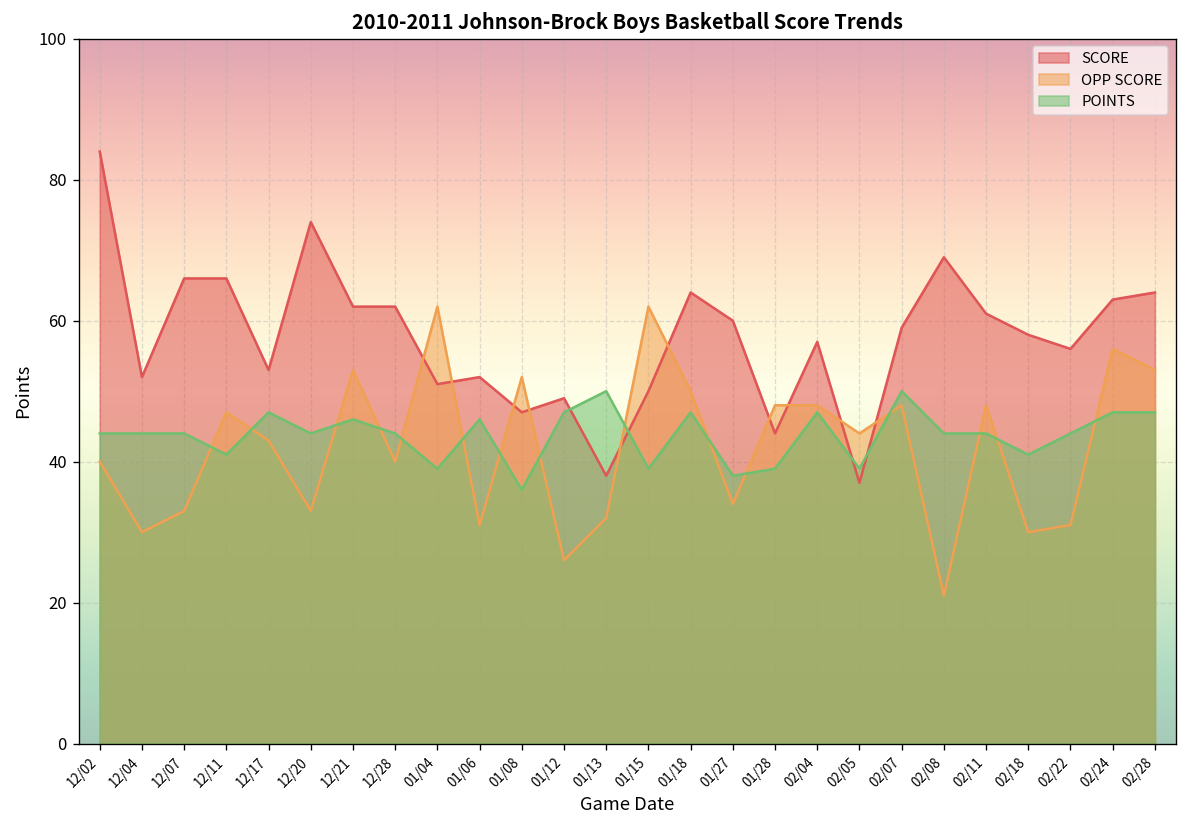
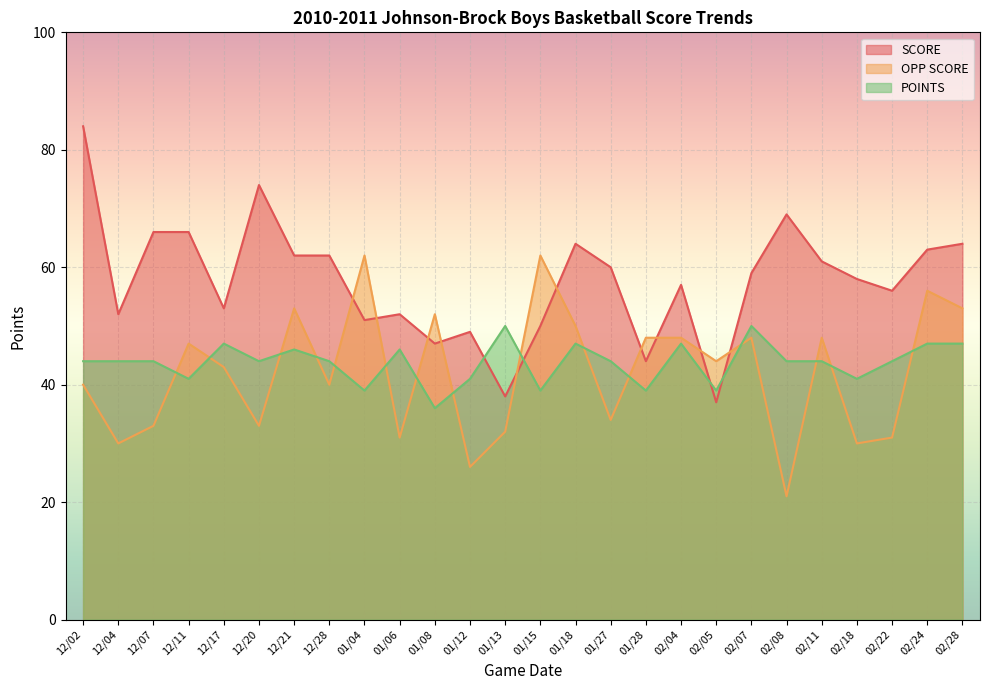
POINTS, 01/12: 47 -> 41
POINTS, 01/27: 38 -> 44
